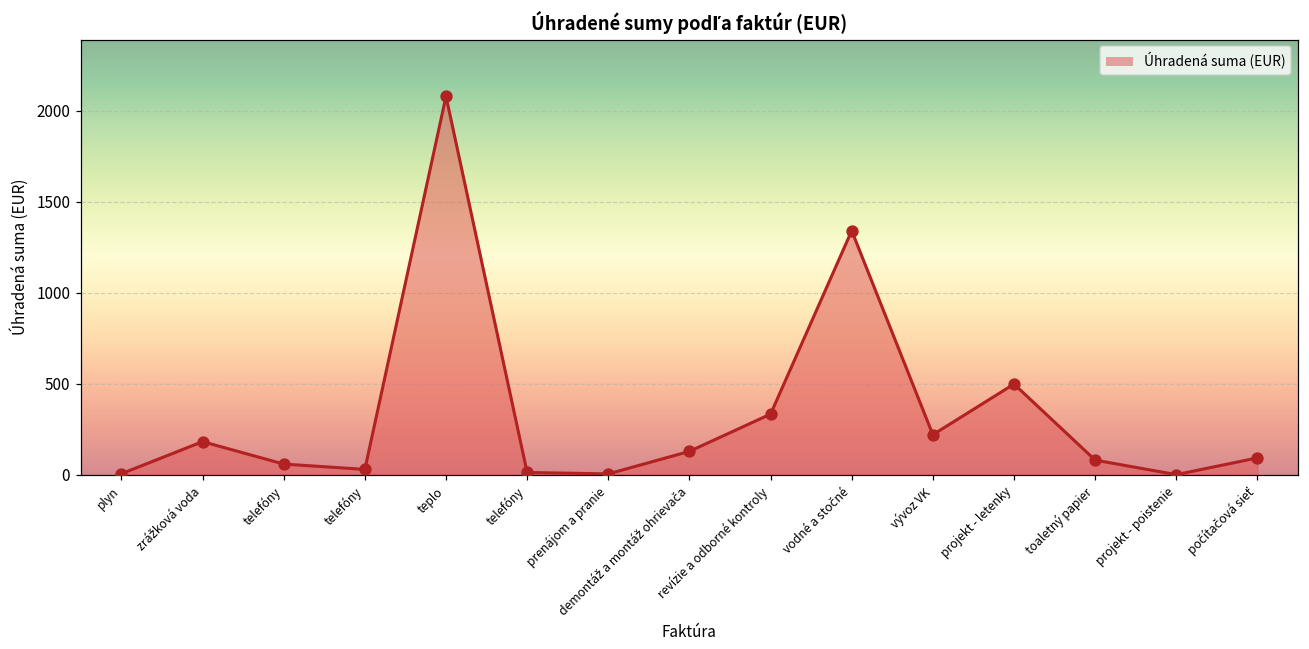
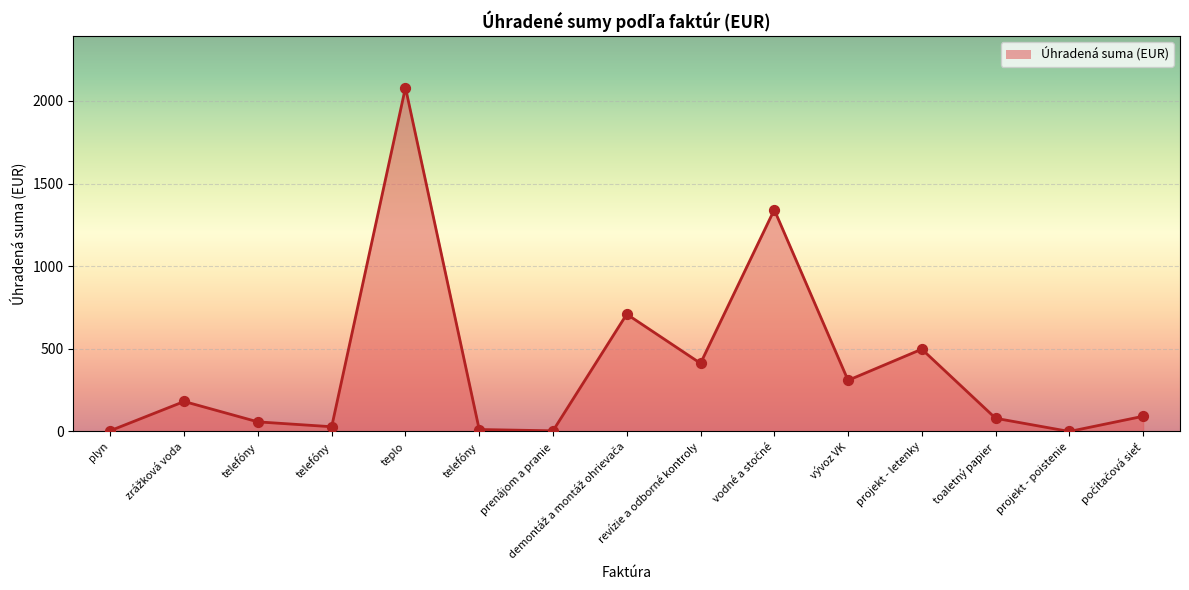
demontáž a montáž ohrievača: 130 -> 710
revízie a odborné kontroly: 330 -> 410
vývoz VK: 220 -> 310
